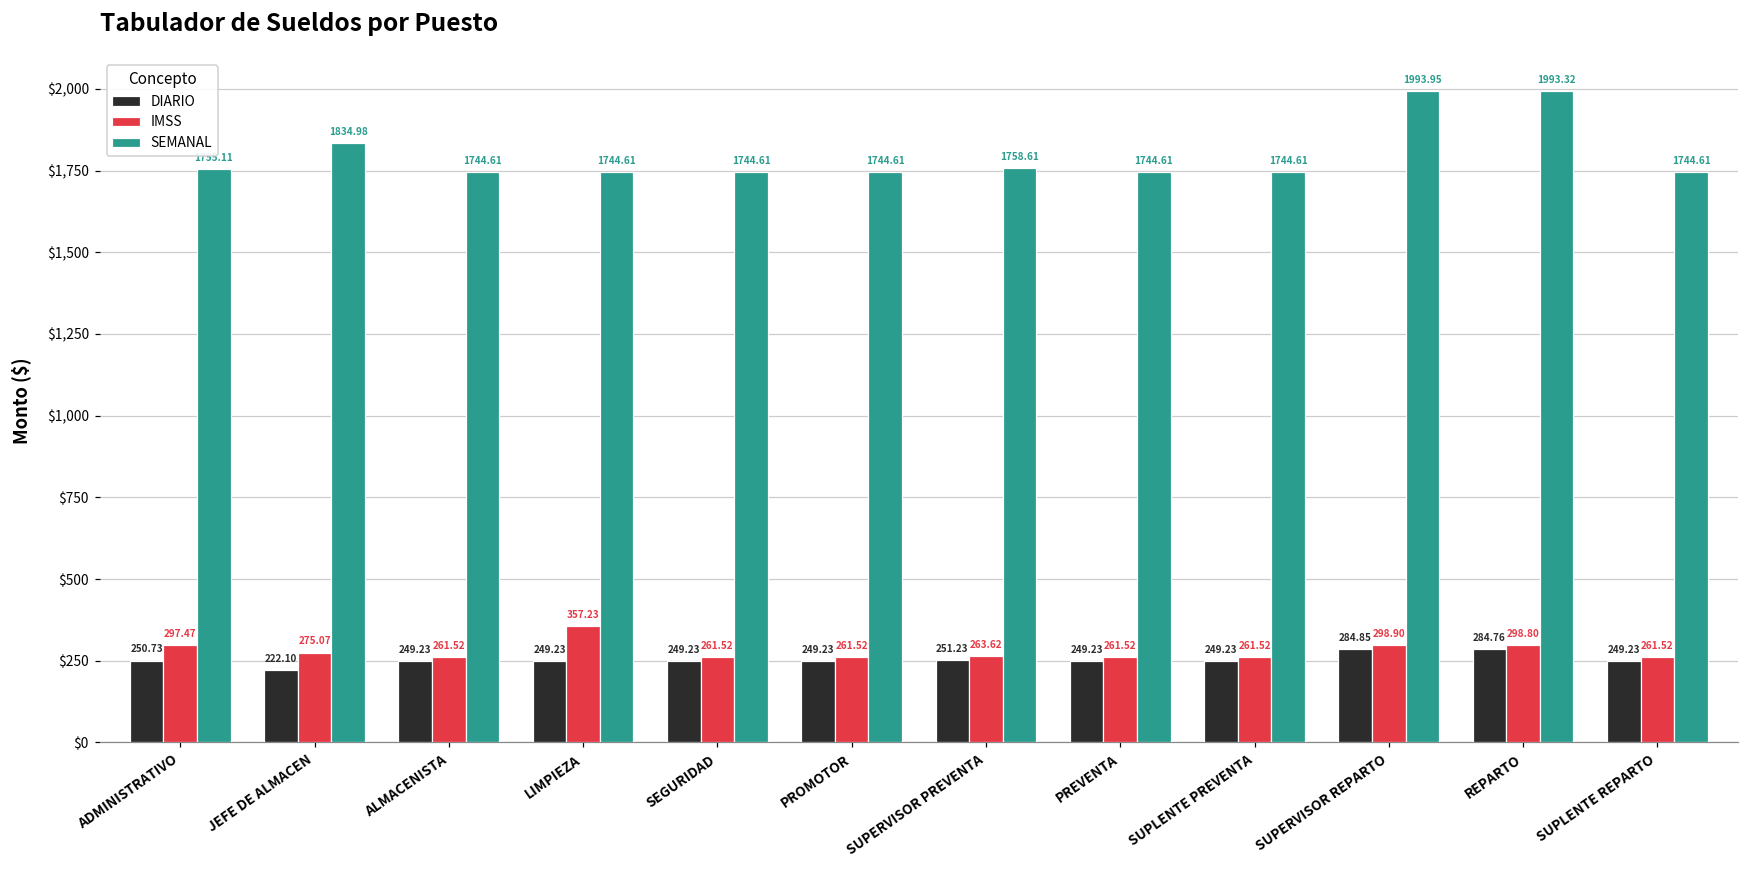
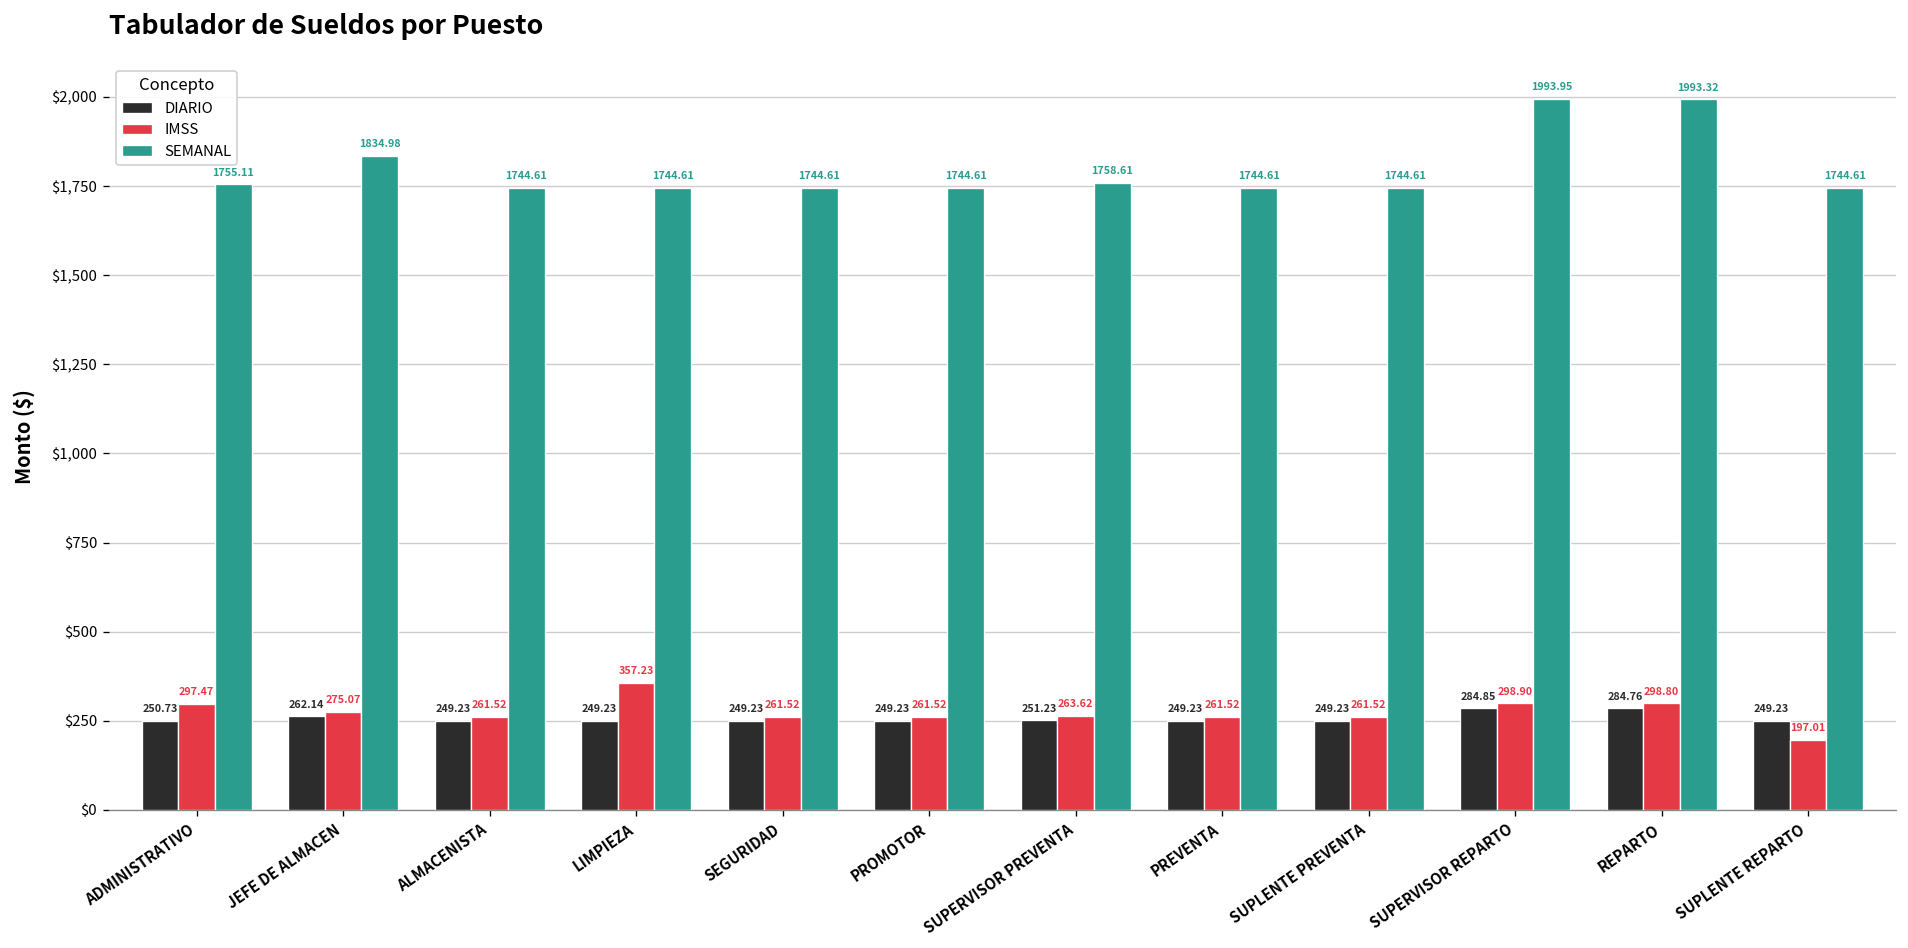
DIARIO, JEFE DE ALMACEN: 222.10 -> 262.14
IMSS, SUPLENTE REPARTO: 261.52 -> 197.01
